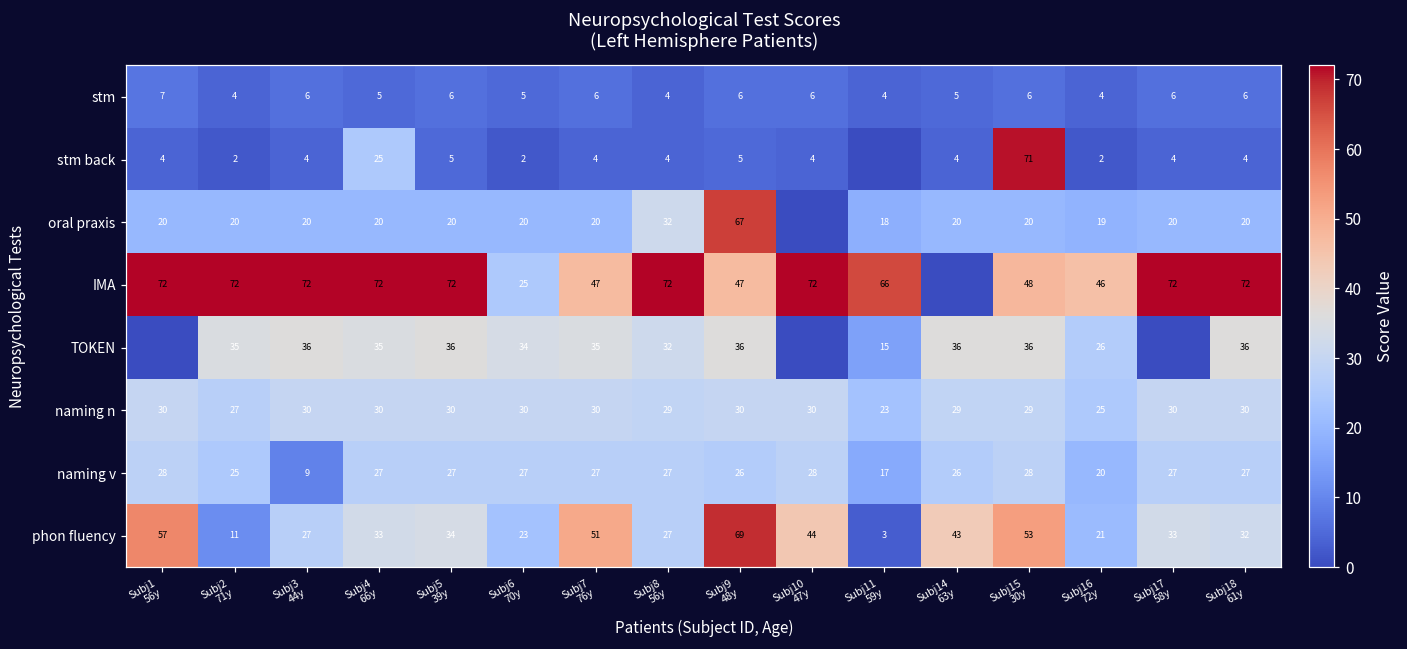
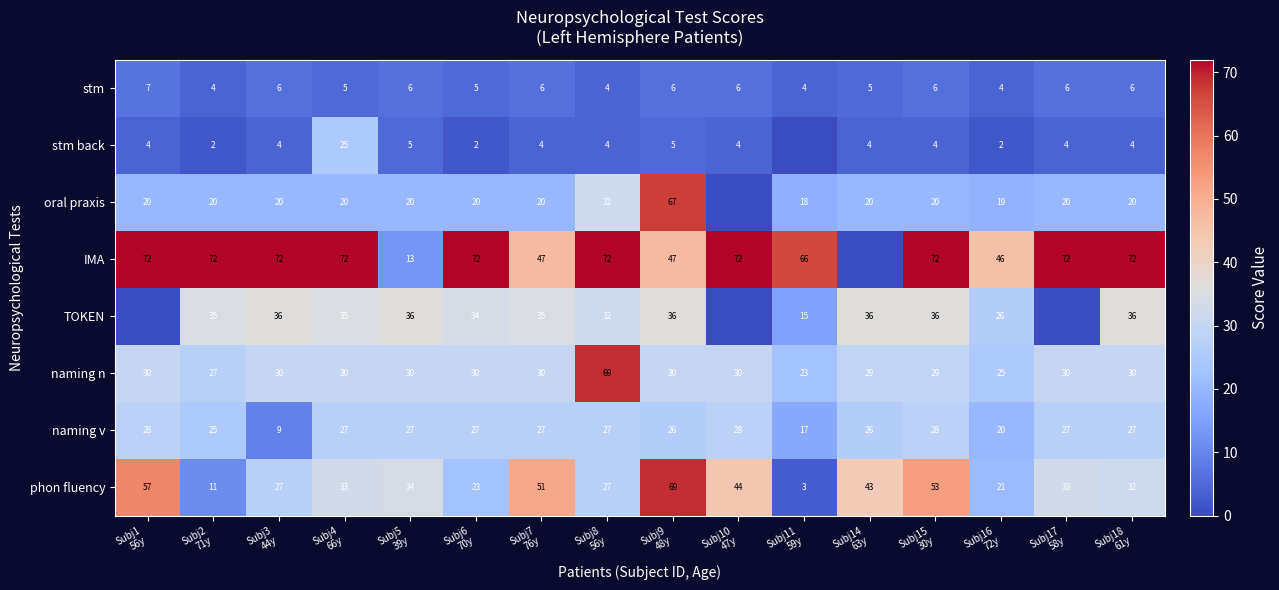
stm back, Subj15 30y: 71 -> 4
IMA, Subj5 39y: 72 -> 13
IMA, Subj6 70y: 25 -> 72
IMA, Subj15 30y: 48 -> 72
naming n, Subj8 56y: 29 -> 69
